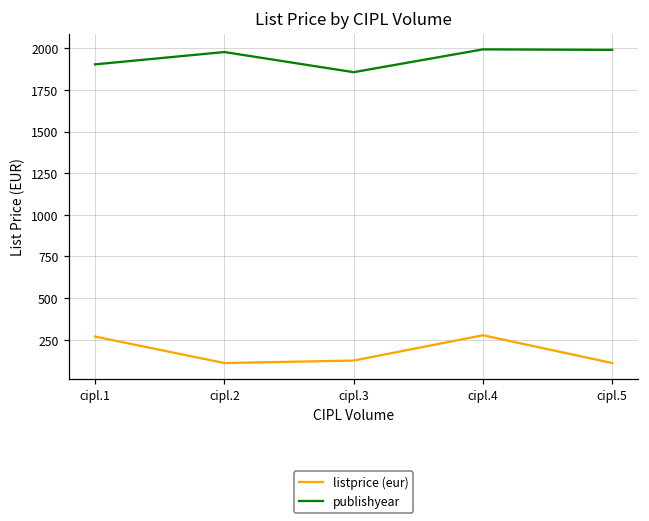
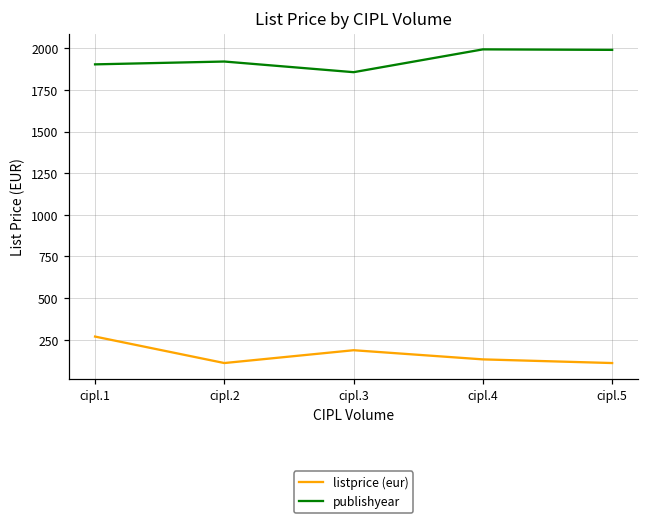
publishyear, cipl.2: 1980 -> 1920
listprice (eur), cipl.3: 130 -> 190
listprice (eur), cipl.4: 280 -> 130
